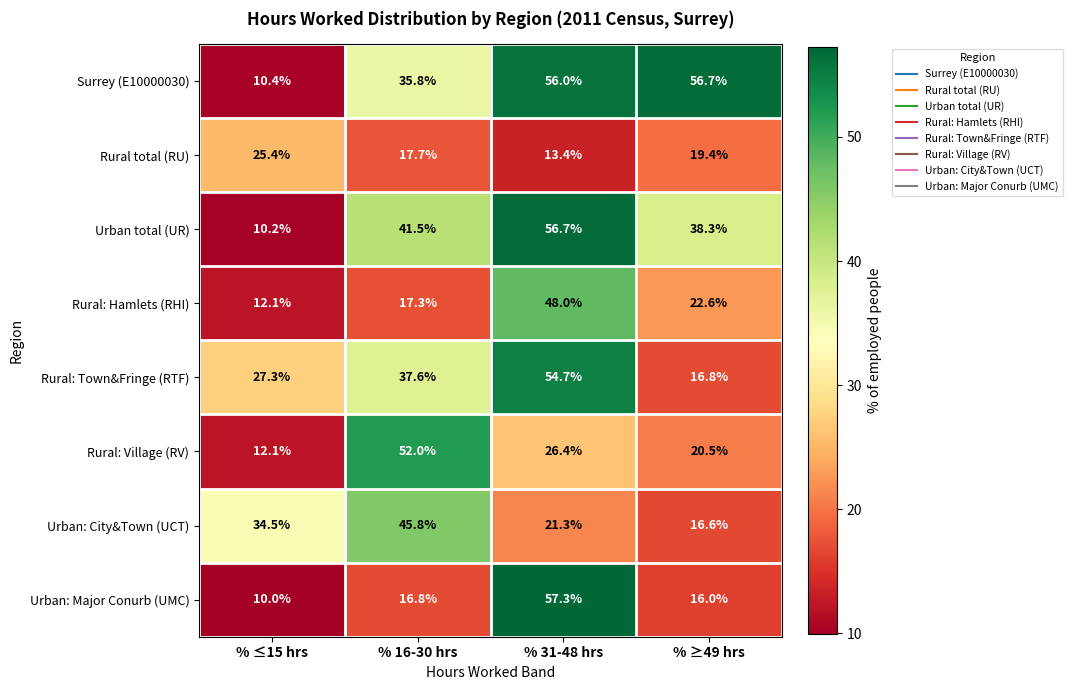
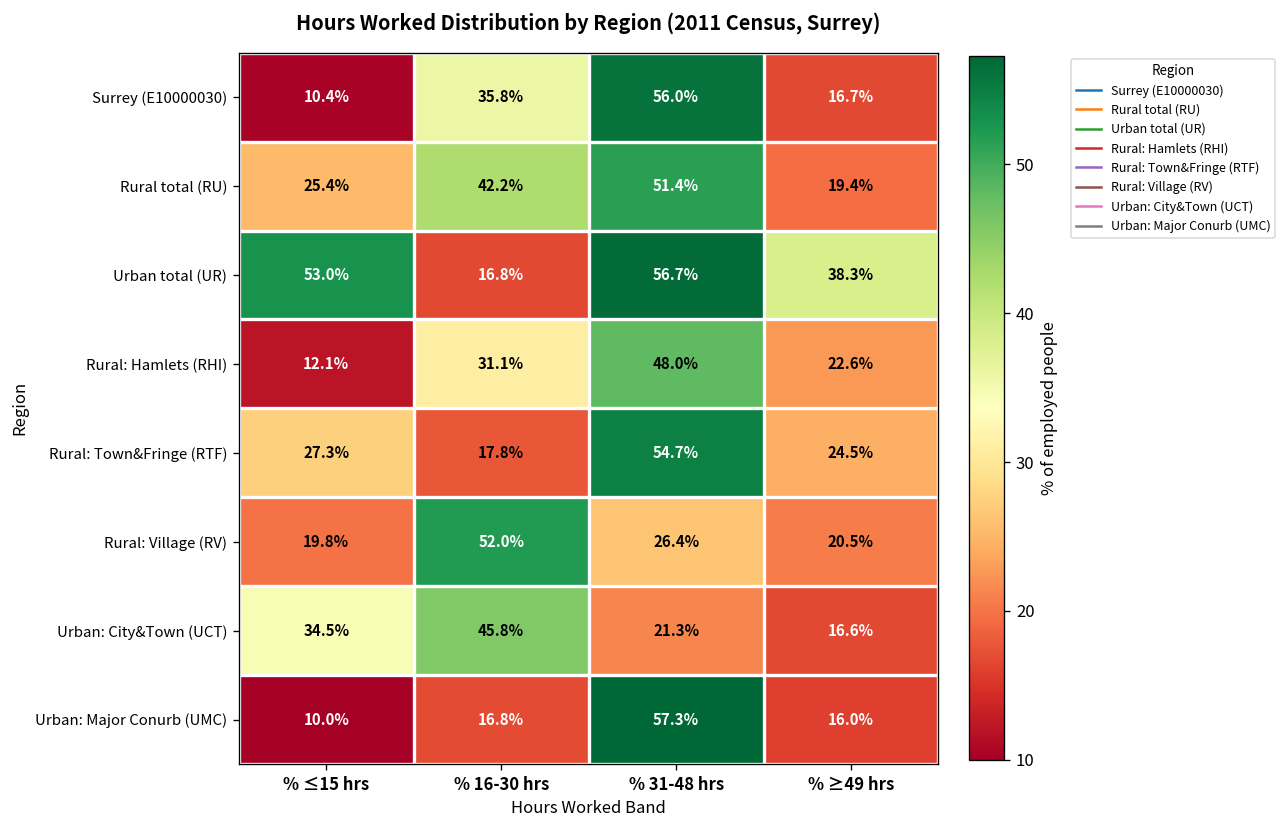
Surrey (E10000030), % ≥49 hrs: 56.7% -> 16.7%
Rural total (RU), % 16-30 hrs: 17.7% -> 42.2%
Rural total (RU), % 31-48 hrs: 13.4% -> 51.4%
Urban total (UR), % ≤15 hrs: 10.2% -> 53.0%
Urban total (UR), % 16-30 hrs: 41.5% -> 16.8%
Rural: Hamlets (RHI), % 16-30 hrs: 17.3% -> 31.1%
Rural: Town&Fringe (RTF), % 16-30 hrs: 37.6% -> 17.8%
Rural: Town&Fringe (RTF), % ≥49 hrs: 16.8% -> 24.5%
Rural: Village (RV), % ≤15 hrs: 12.1% -> 19.8%
